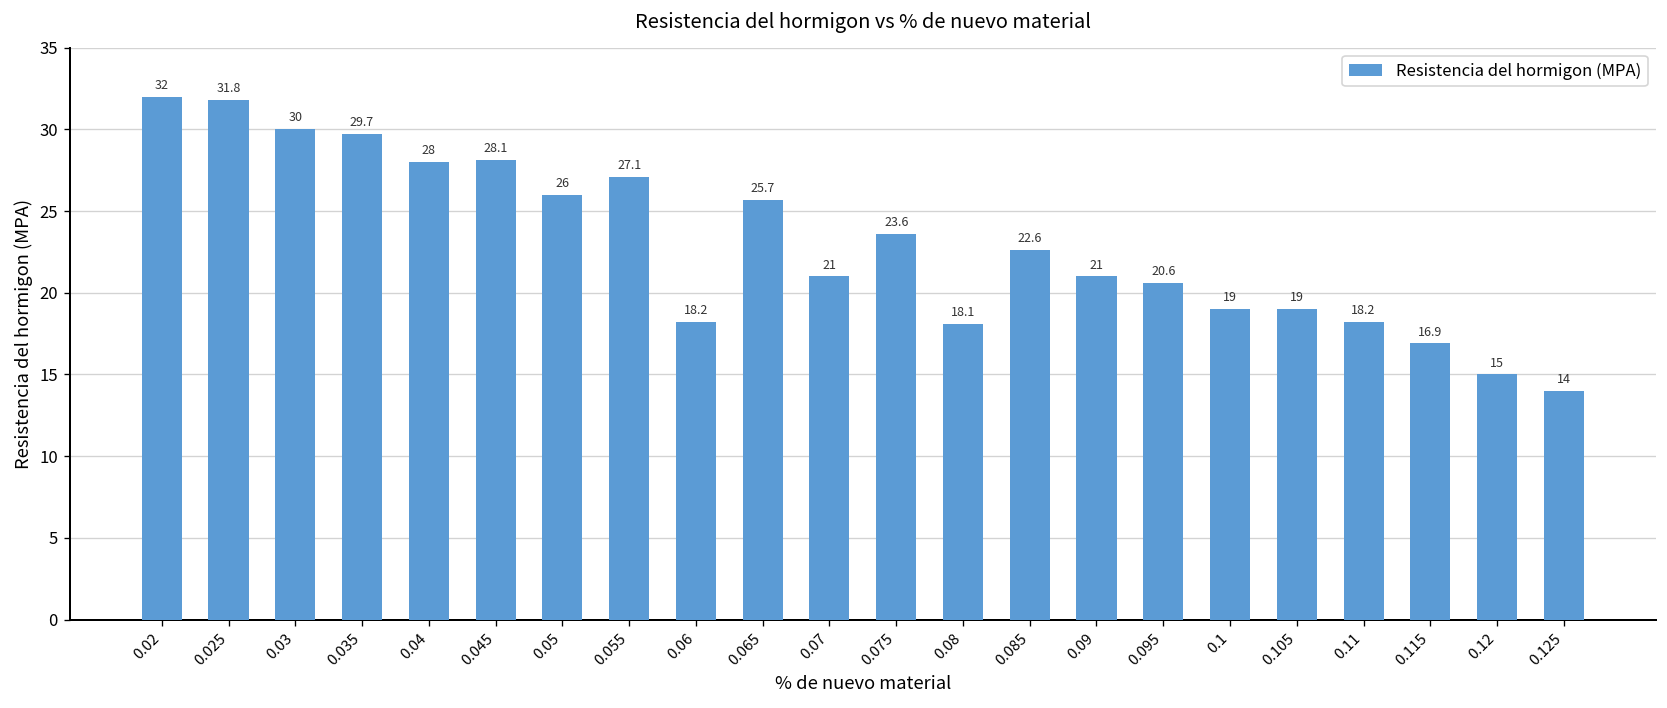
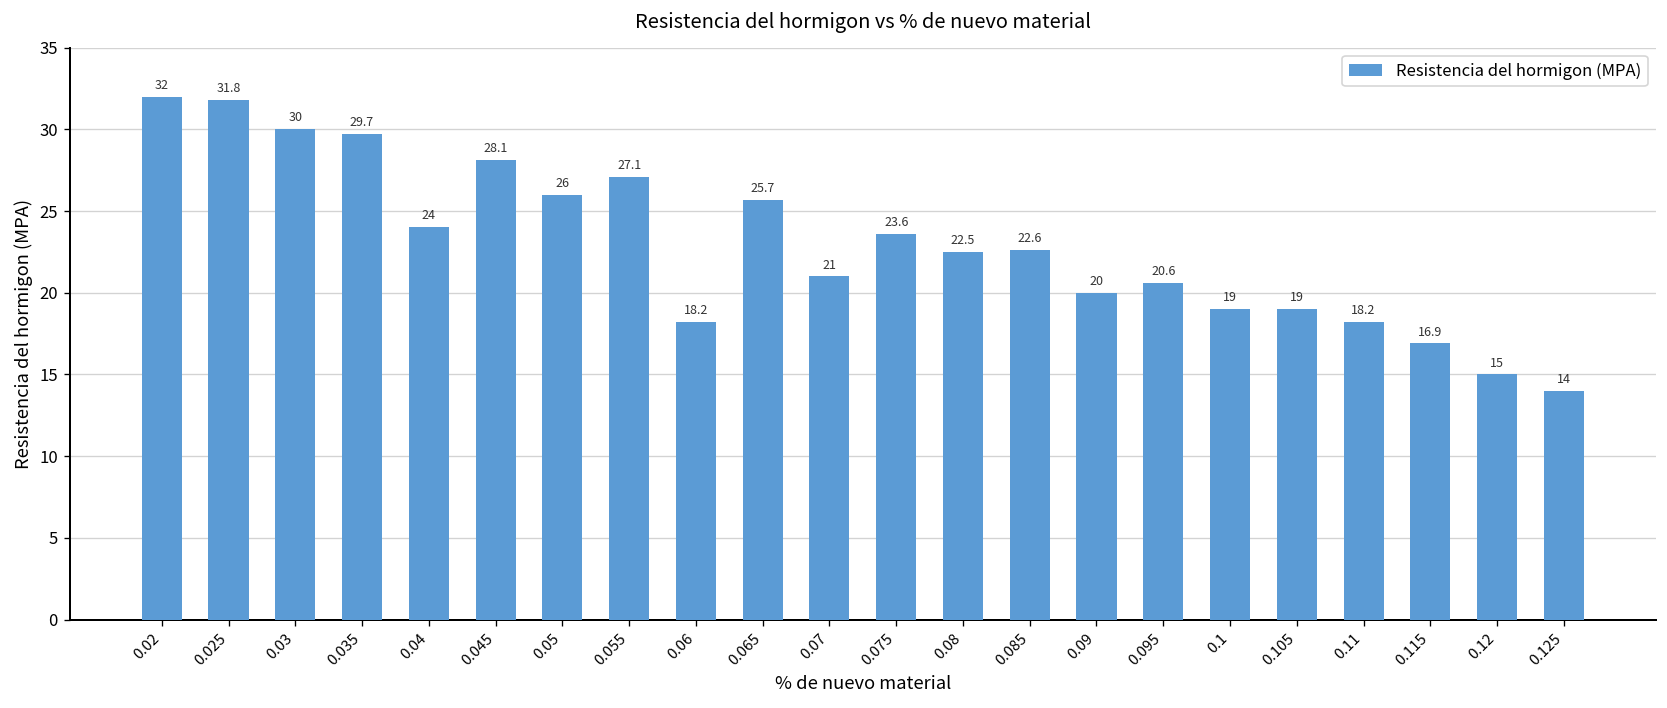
0.04: 28 -> 24
0.08: 18.1 -> 22.5
0.09: 21 -> 20
